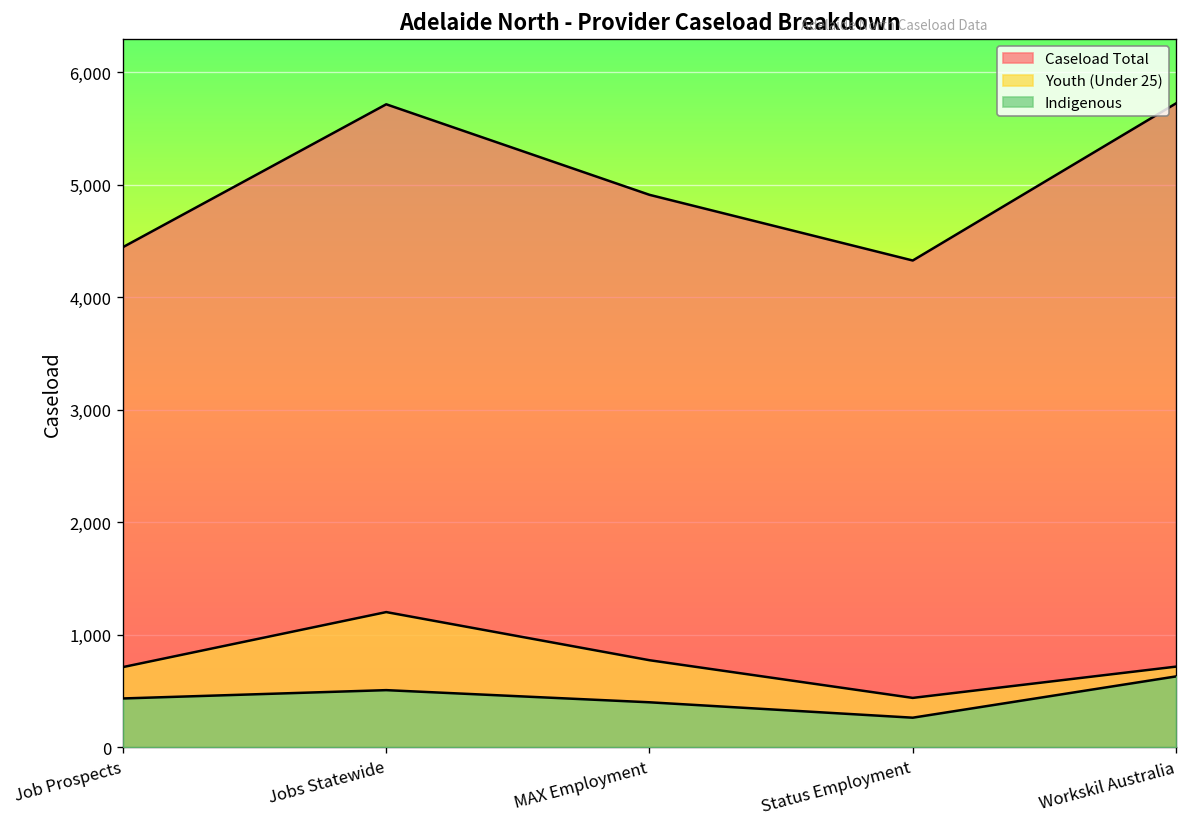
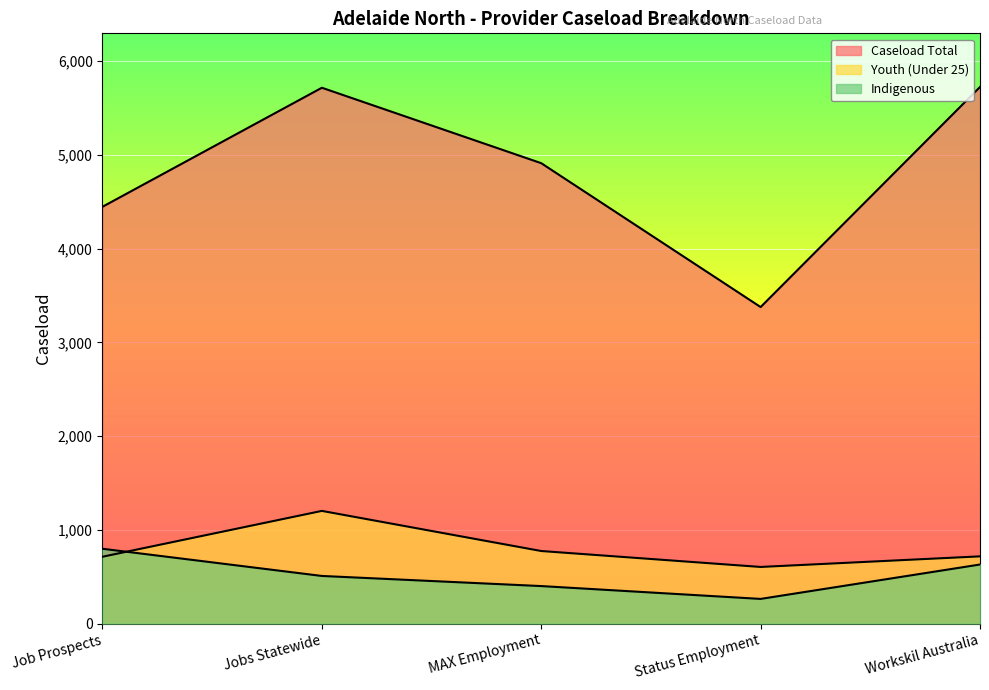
Indigenous, Job Prospects: 400 -> 800
Caseload Total, Status Employment: 4,300 -> 3,400
Youth (Under 25), Status Employment: 400 -> 600
